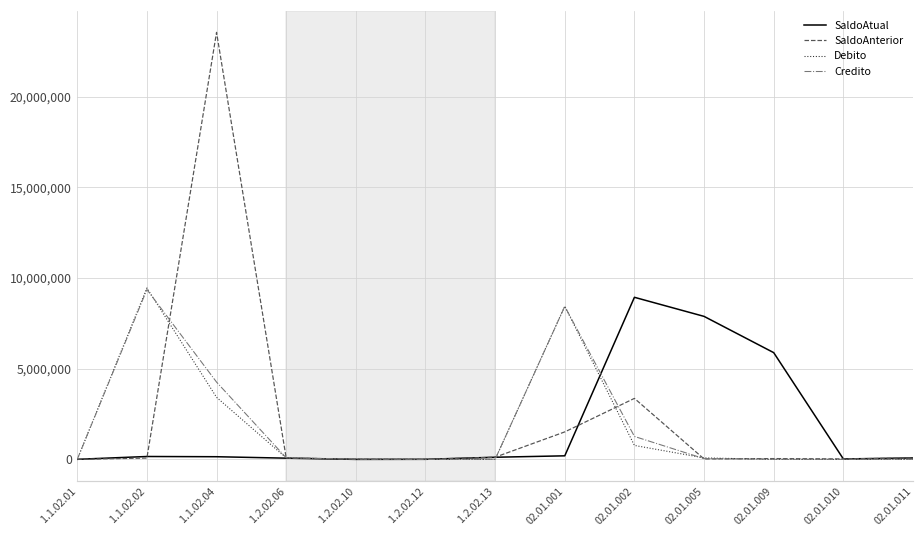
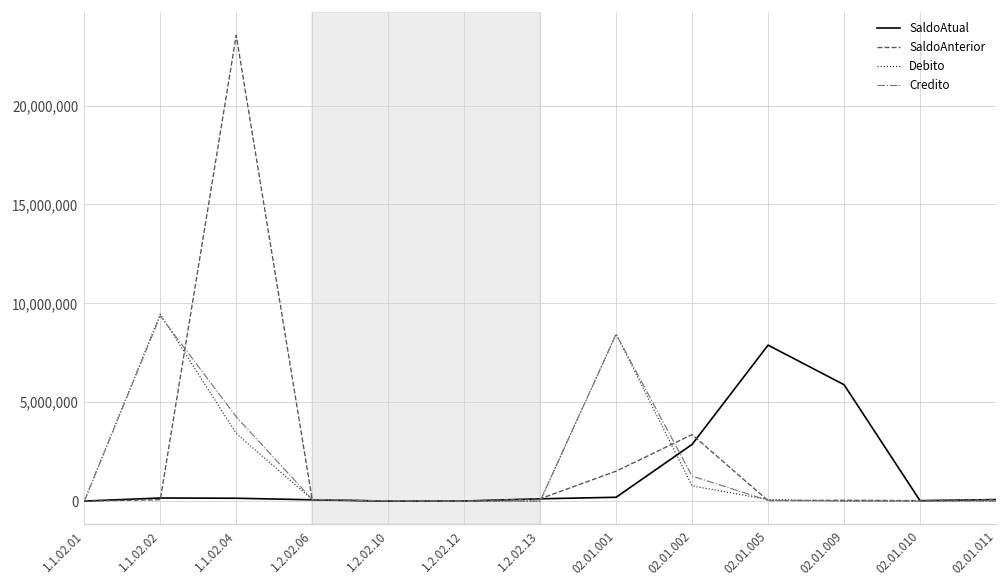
SaldoAtual, 02.01.002: 8,900,000 -> 2,900,000
